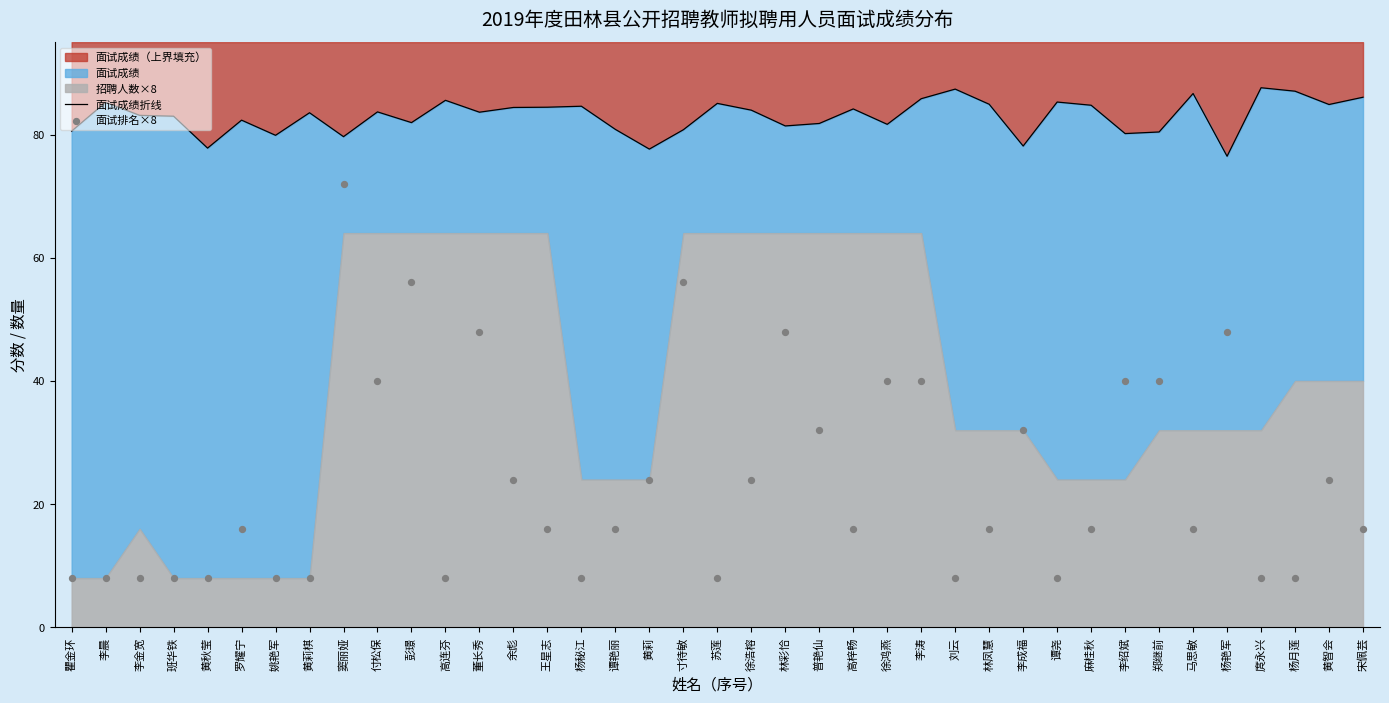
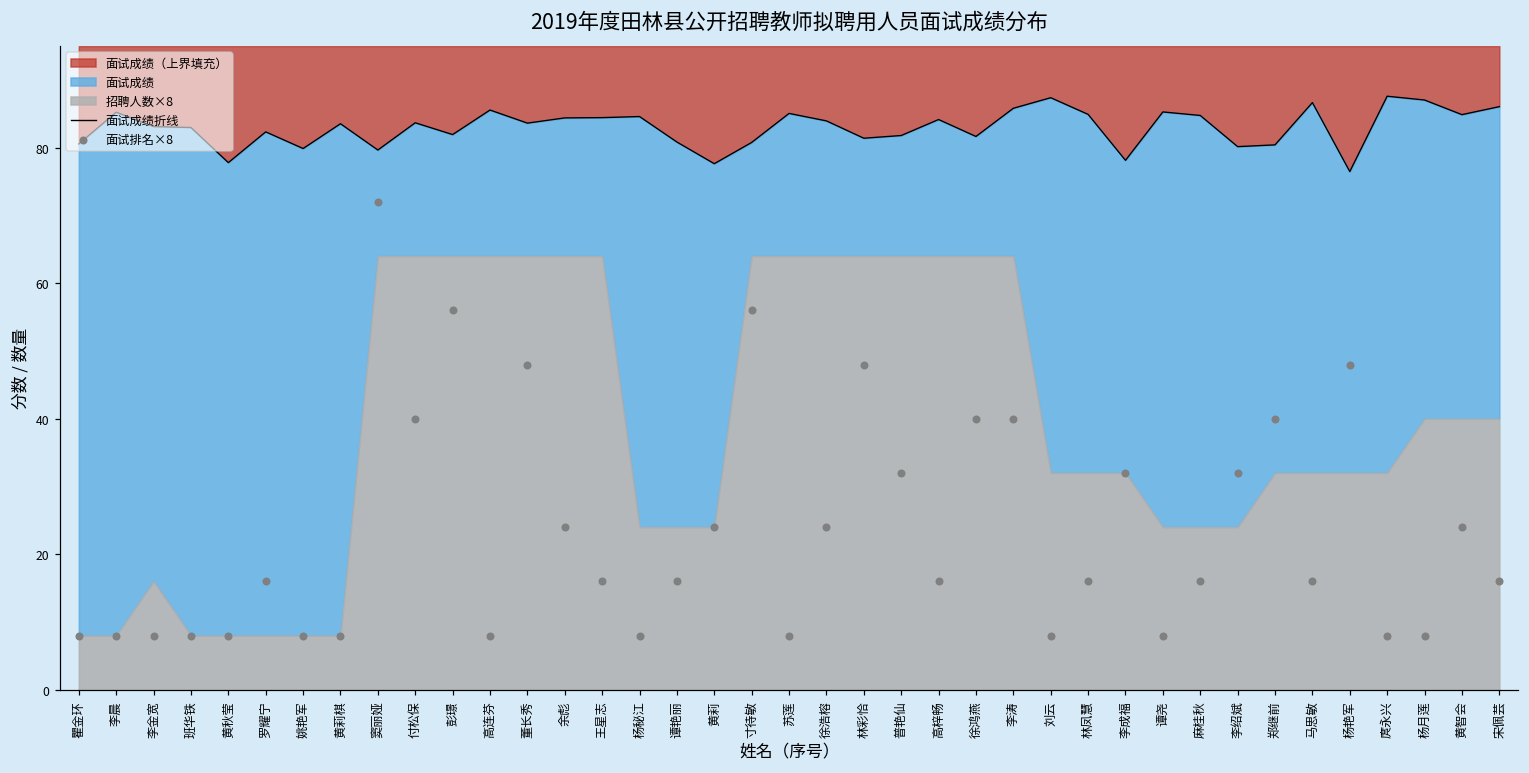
面试排名×8, 李绍斌: 40 -> 32
